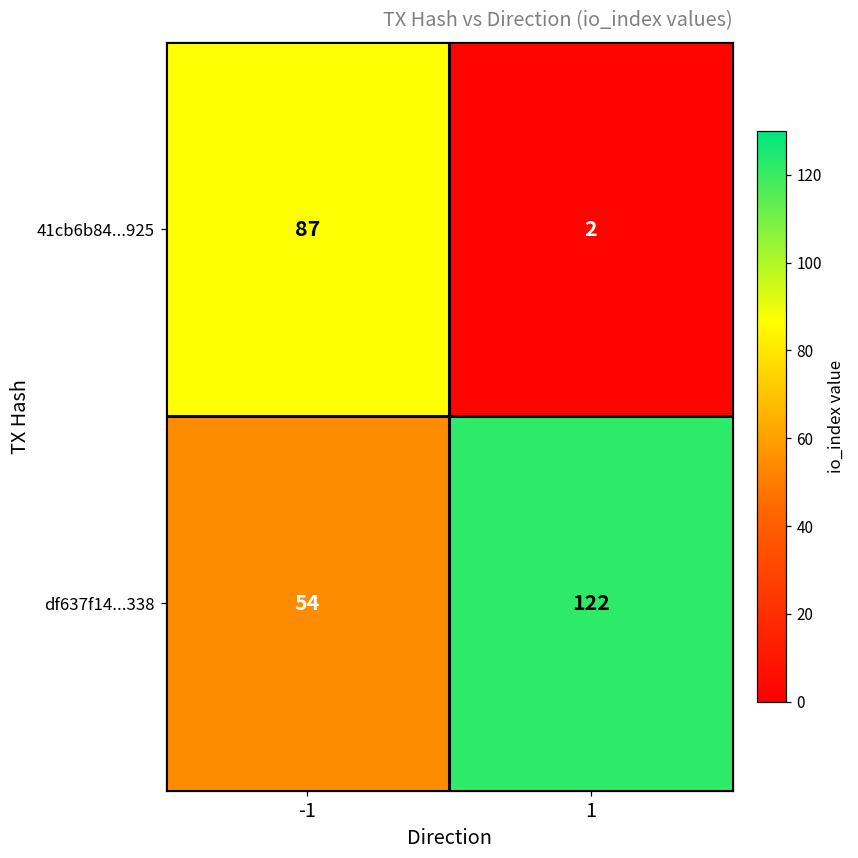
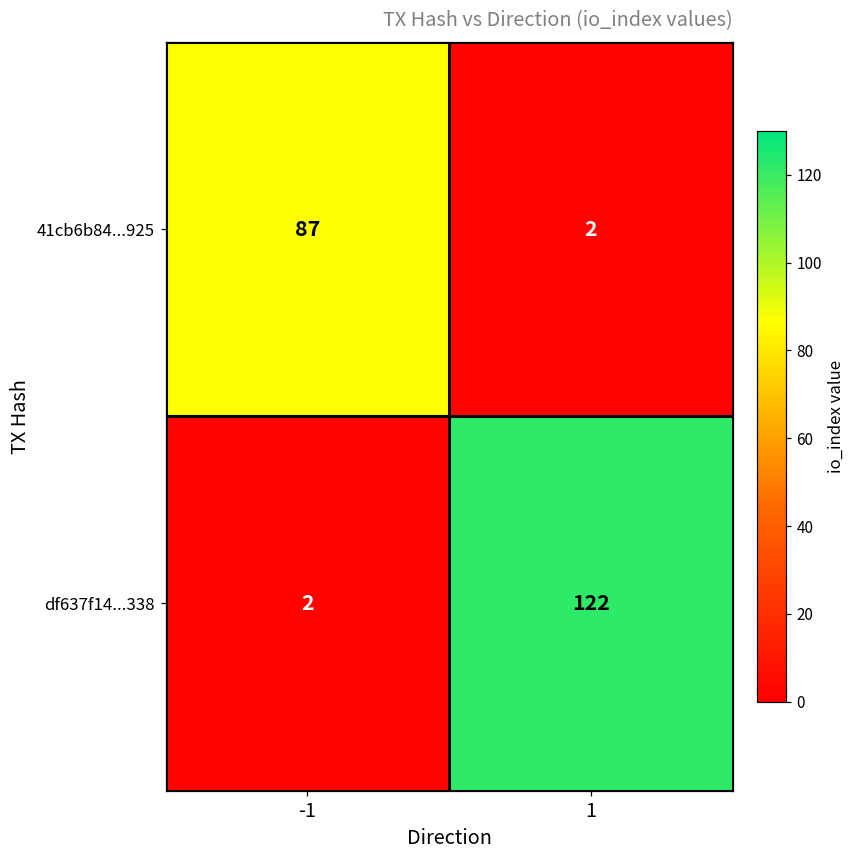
df637f14...338, -1: 54 -> 2
